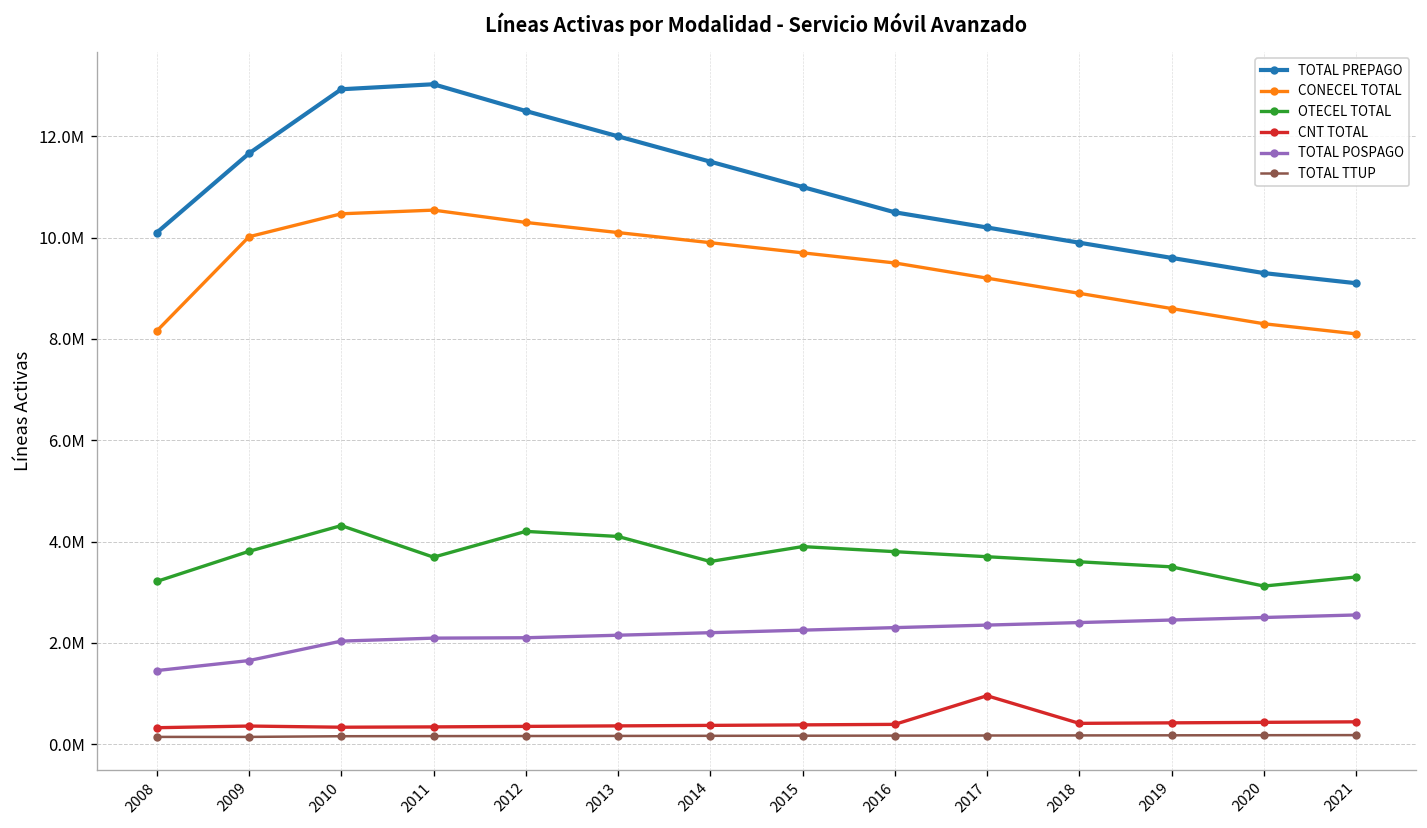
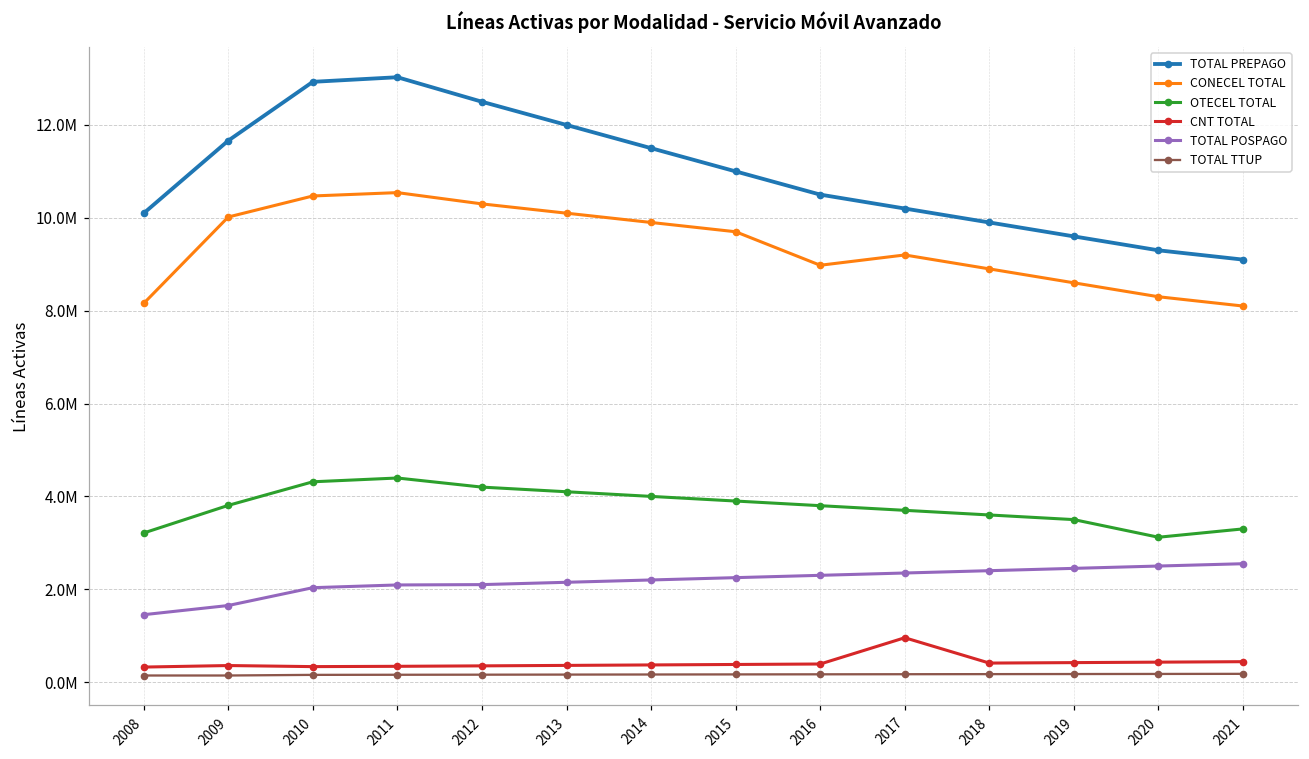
OTECEL TOTAL, 2011: 3700000 -> 4400000
OTECEL TOTAL, 2014: 3600000 -> 4000000
CONECEL TOTAL, 2016: 9500000 -> 9000000
